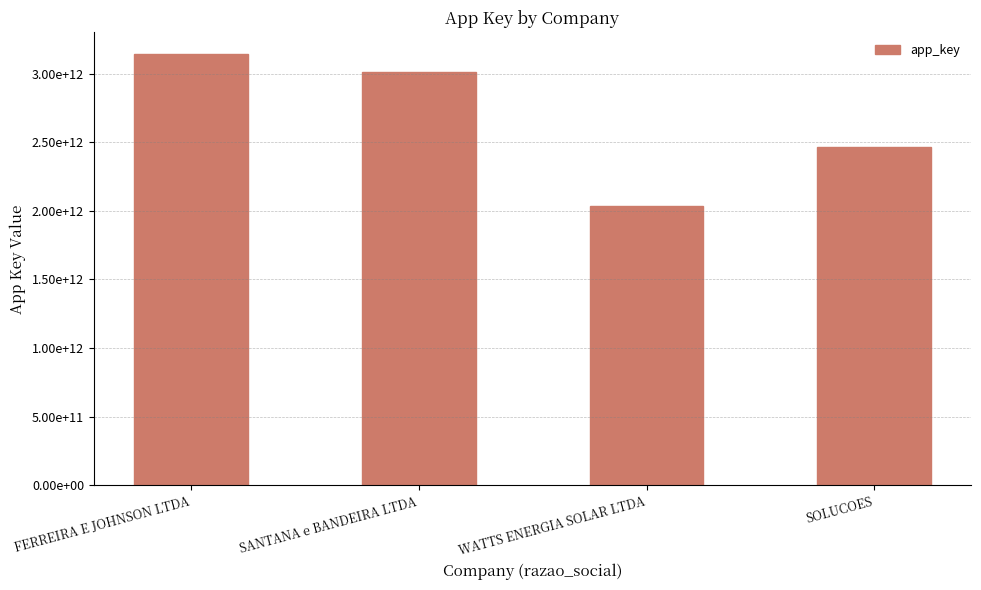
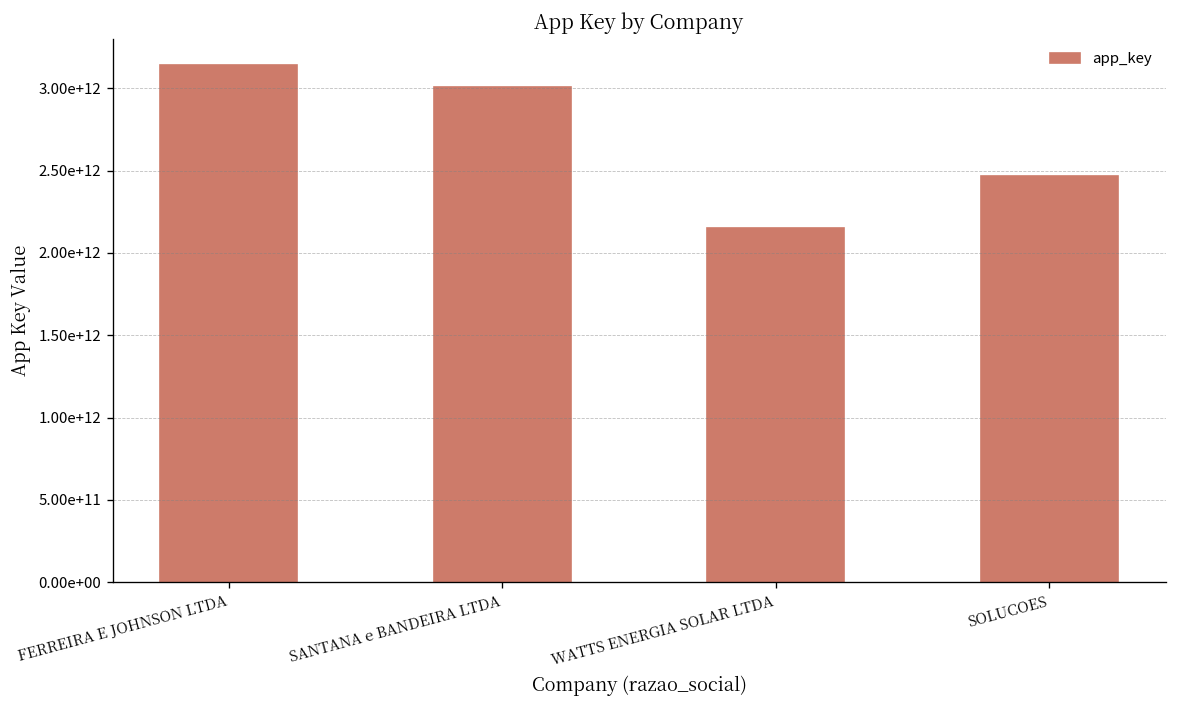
WATTS ENERGIA SOLAR LTDA: 2040000000000 -> 2150000000000
